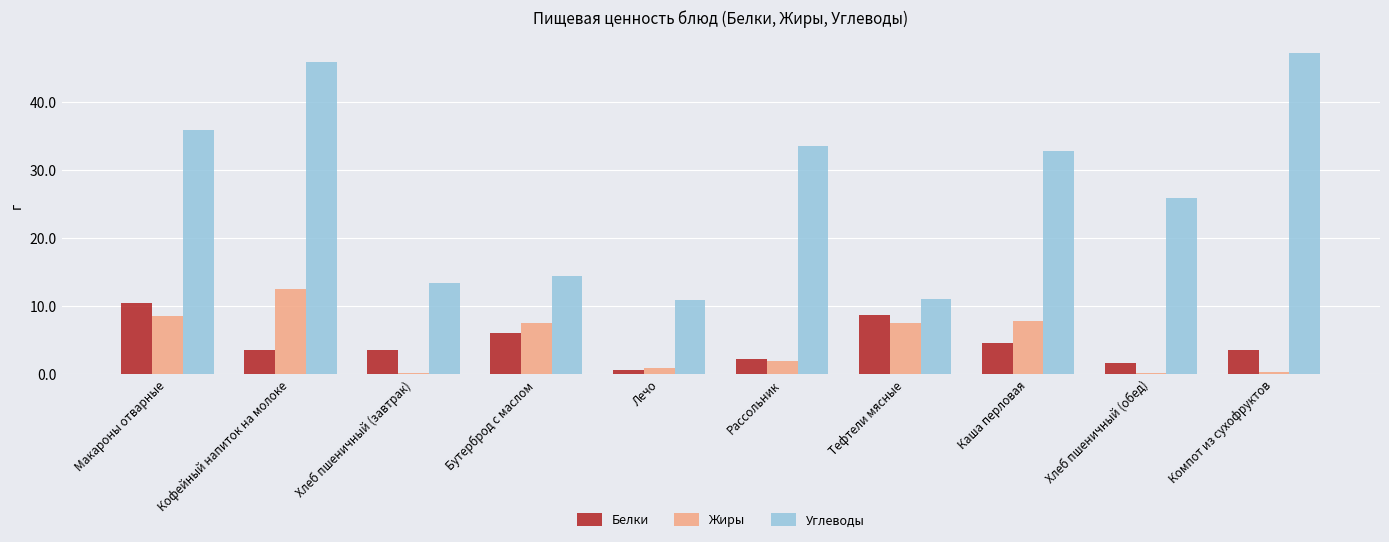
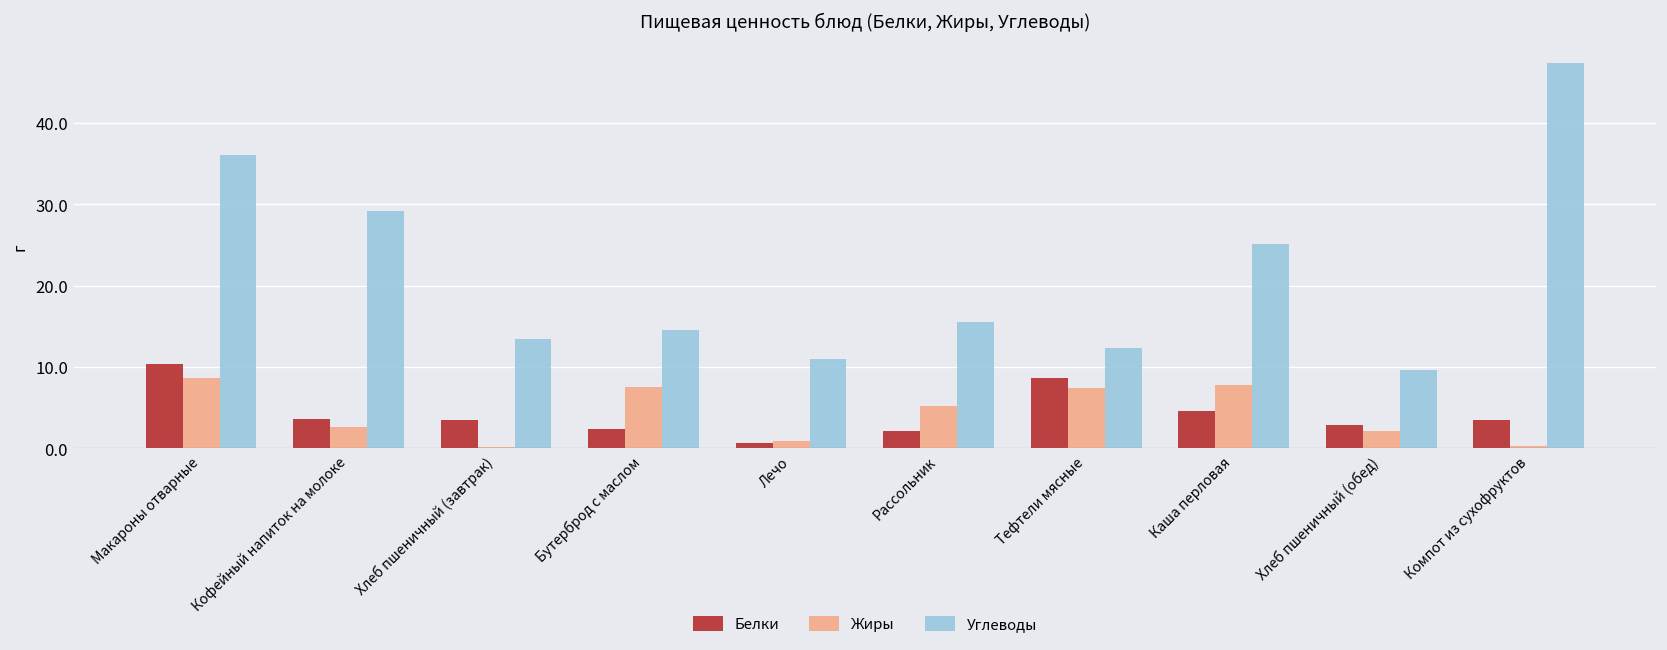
Жиры, Кофейный напиток на молоке: 13 -> 3
Углеводы, Кофейный напиток на молоке: 46 -> 29
Белки, Бутерброд с маслом: 6 -> 2
Жиры, Рассольник: 2 -> 5
Углеводы, Рассольник: 34 -> 16
Углеводы, Тефтели мясные: 11 -> 12
Углеводы, Каша перловая: 33 -> 25
Белки, Хлеб пшеничный (обед): 2 -> 3
Жиры, Хлеб пшеничный (обед): 0 -> 2
Углеводы, Хлеб пшеничный (обед): 26 -> 10
